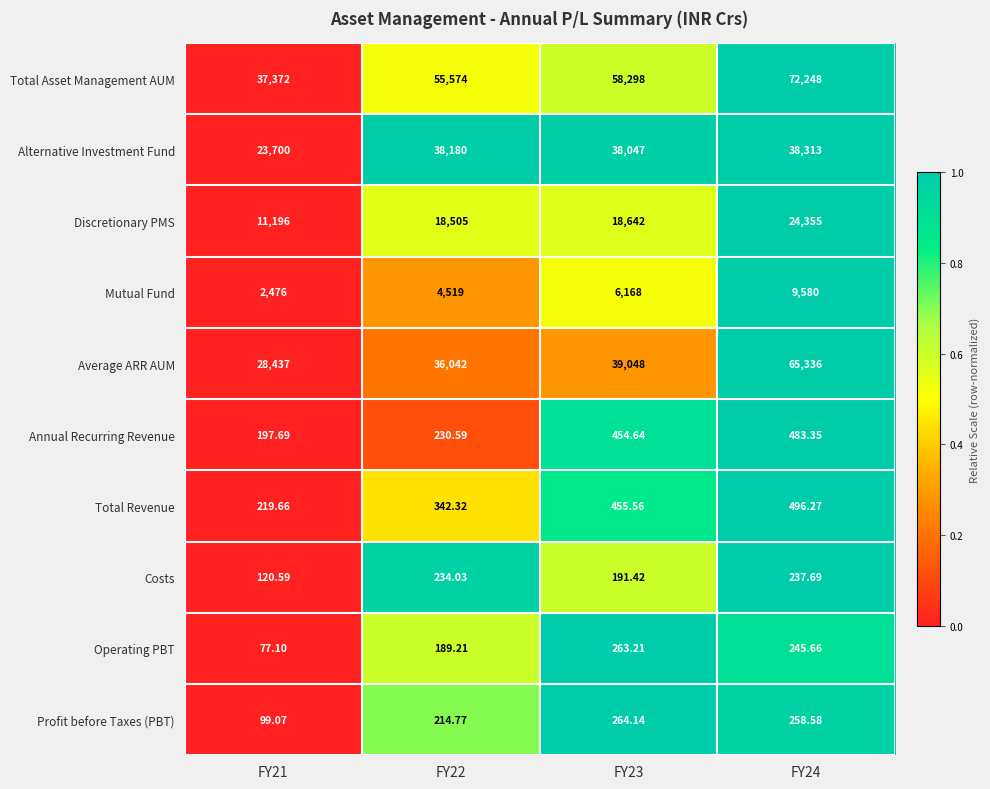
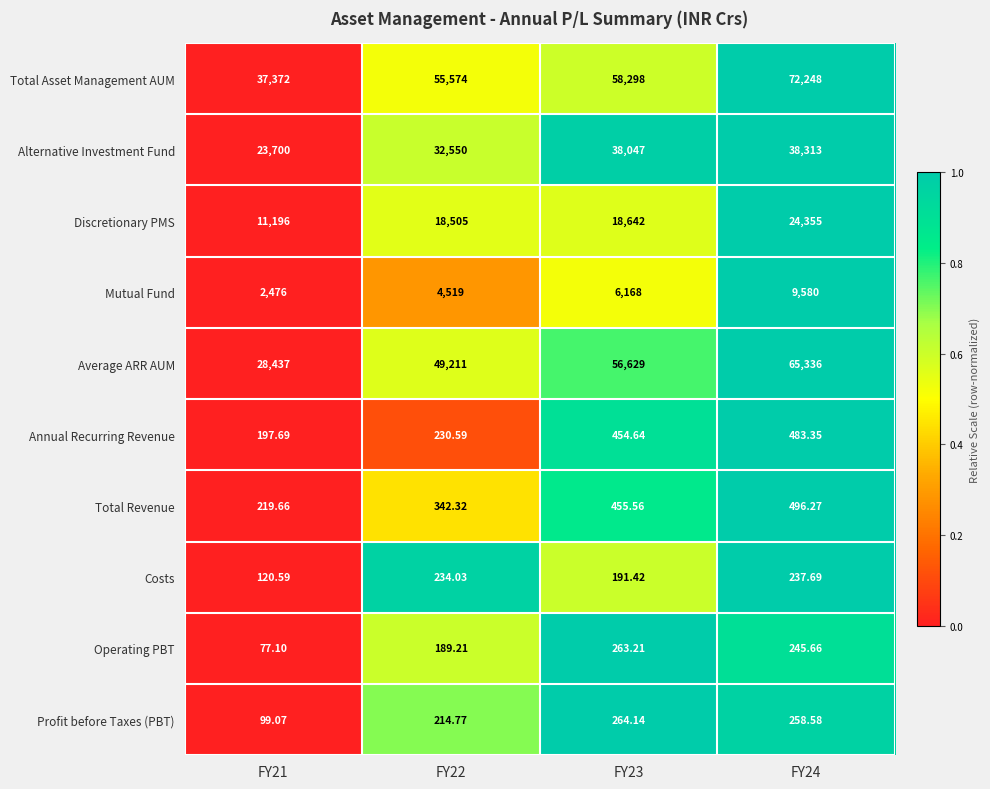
Alternative Investment Fund, FY22: 38,180 -> 32,550
Average ARR AUM, FY22: 36,042 -> 49,211
Average ARR AUM, FY23: 39,048 -> 56,629
